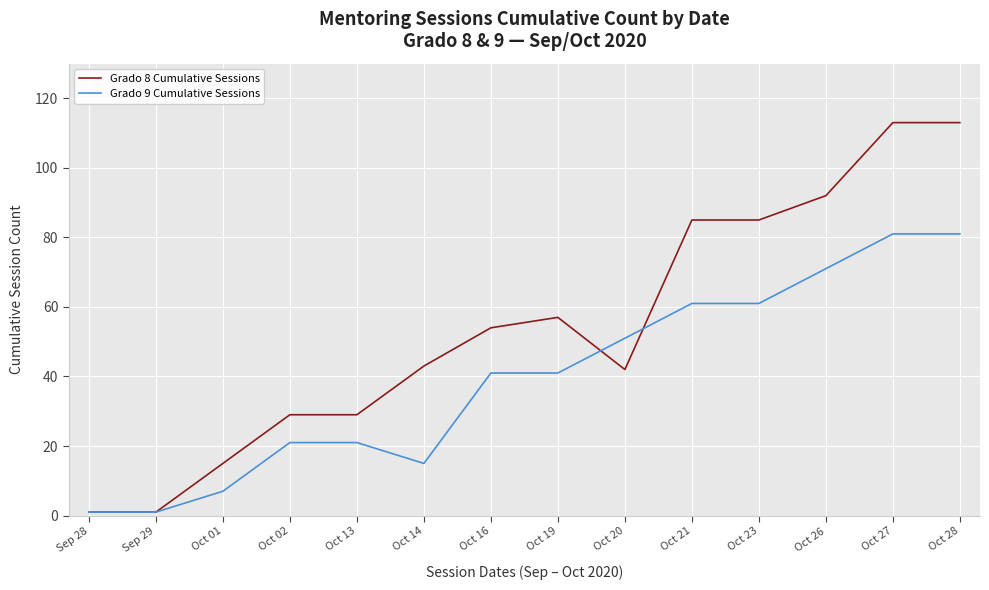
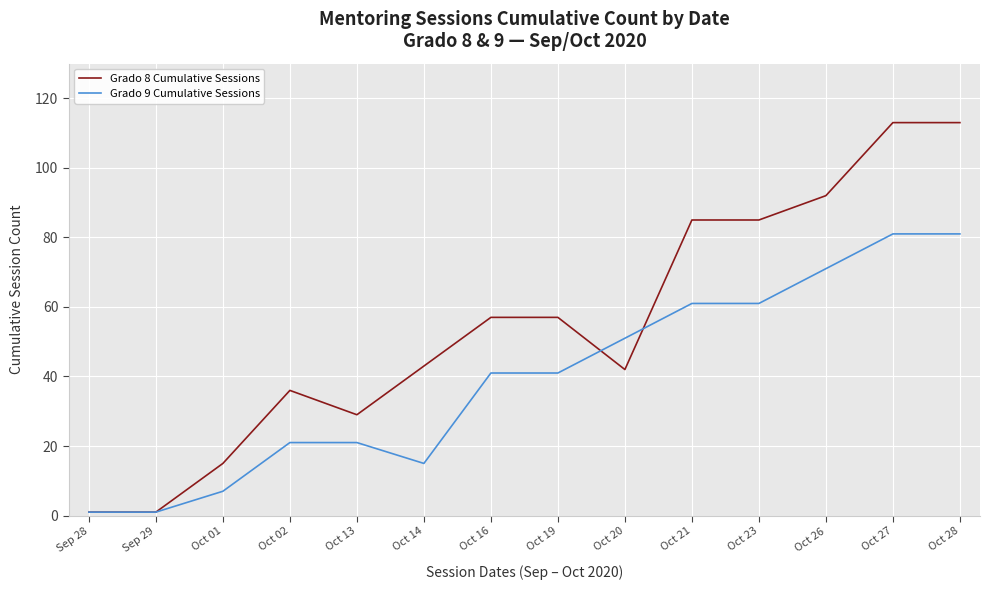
Grado 8 Cumulative Sessions, Oct 02: 29 -> 36
Grado 8 Cumulative Sessions, Oct 16: 54 -> 57
